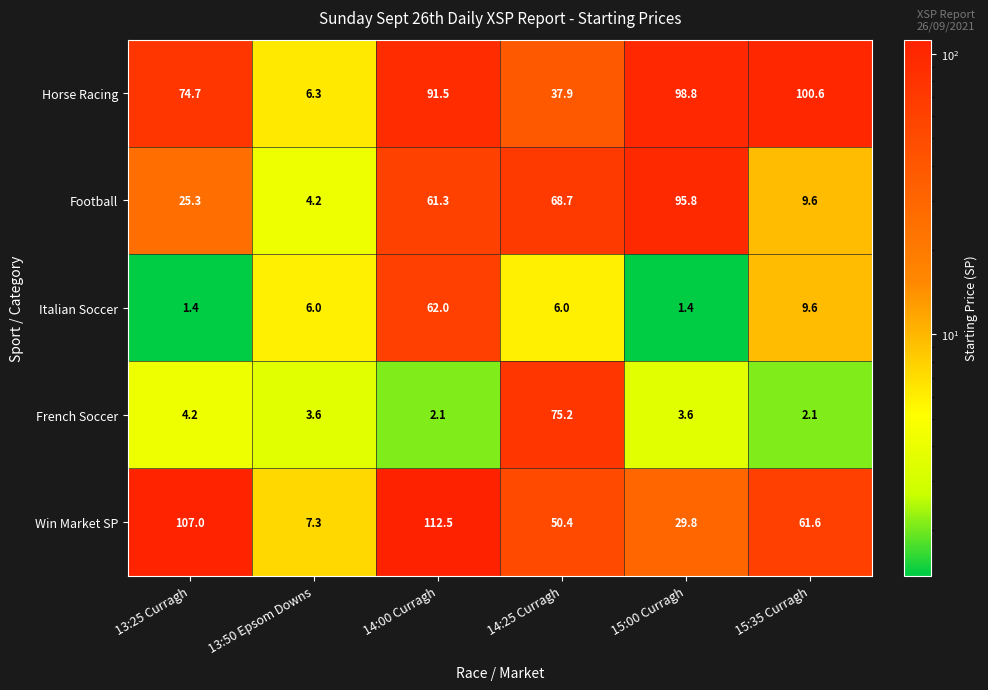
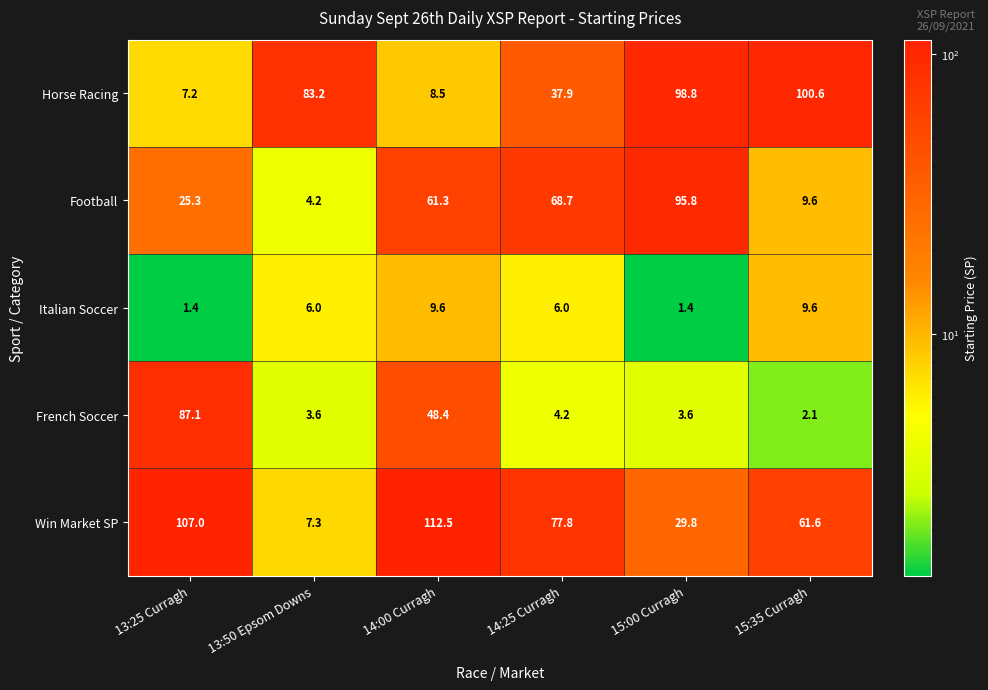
Horse Racing, 13:25 Curragh: 74.7 -> 7.2
Horse Racing, 13:50 Epsom Downs: 6.3 -> 83.2
Horse Racing, 14:00 Curragh: 91.5 -> 8.5
Italian Soccer, 14:00 Curragh: 62.0 -> 9.6
French Soccer, 13:25 Curragh: 4.2 -> 87.1
French Soccer, 14:00 Curragh: 2.1 -> 48.4
French Soccer, 14:25 Curragh: 75.2 -> 4.2
Win Market SP, 14:25 Curragh: 50.4 -> 77.8
